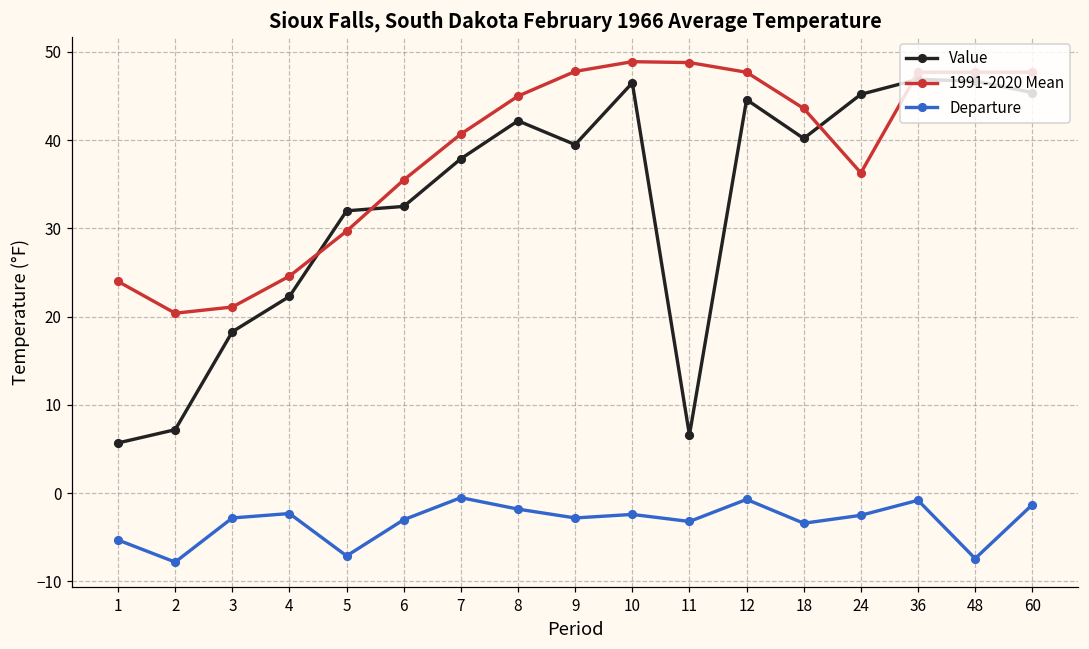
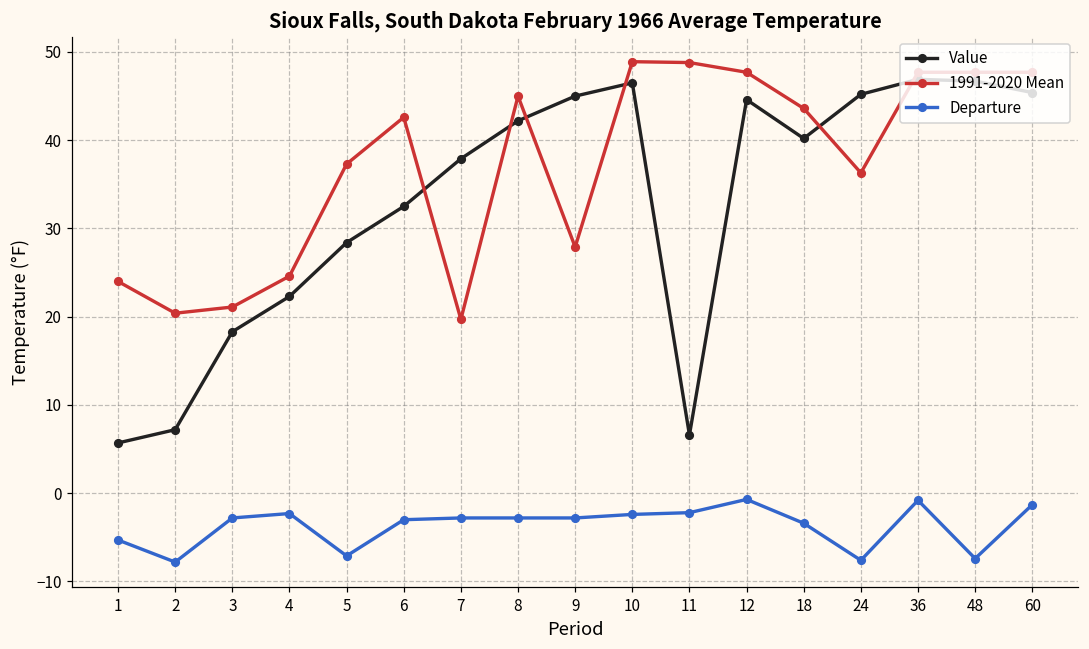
Value, 5: 32 -> 28
1991-2020 Mean, 5: 30 -> 37
1991-2020 Mean, 6: 36 -> 43
1991-2020 Mean, 7: 41 -> 20
Departure, 7: -1 -> -3
Departure, 8: -2 -> -3
Value, 9: 40 -> 45
1991-2020 Mean, 9: 48 -> 28
Departure, 11: -3 -> -2
Departure, 24: -3 -> -8
